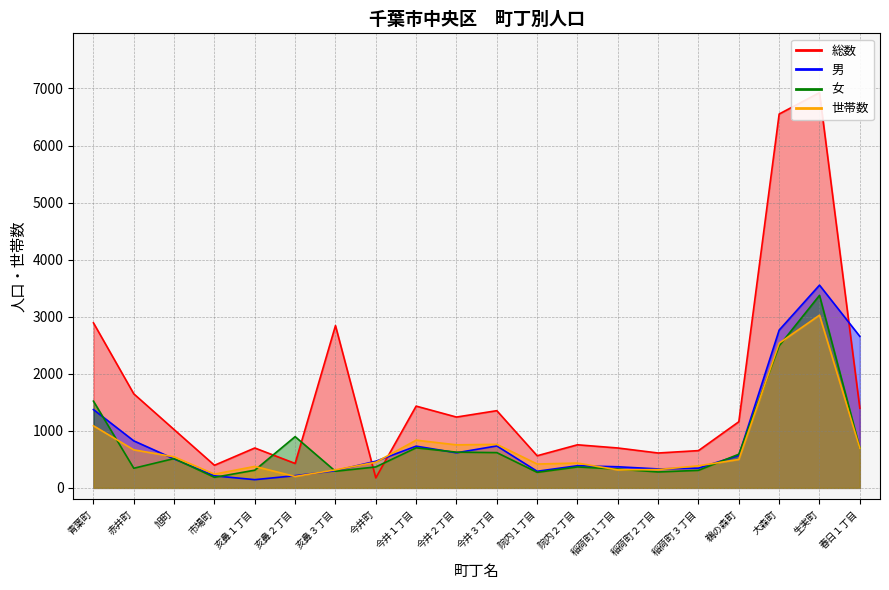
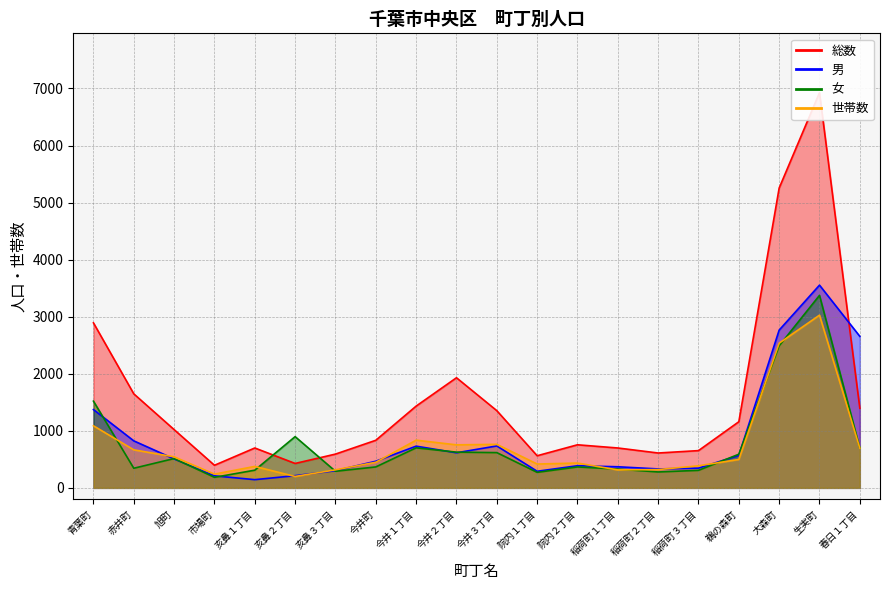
総数, 亥鼻３丁目: 2800 -> 600
総数, 今井町: 200 -> 800
総数, 今井２丁目: 1200 -> 1900
総数, 大森町: 6600 -> 5300
